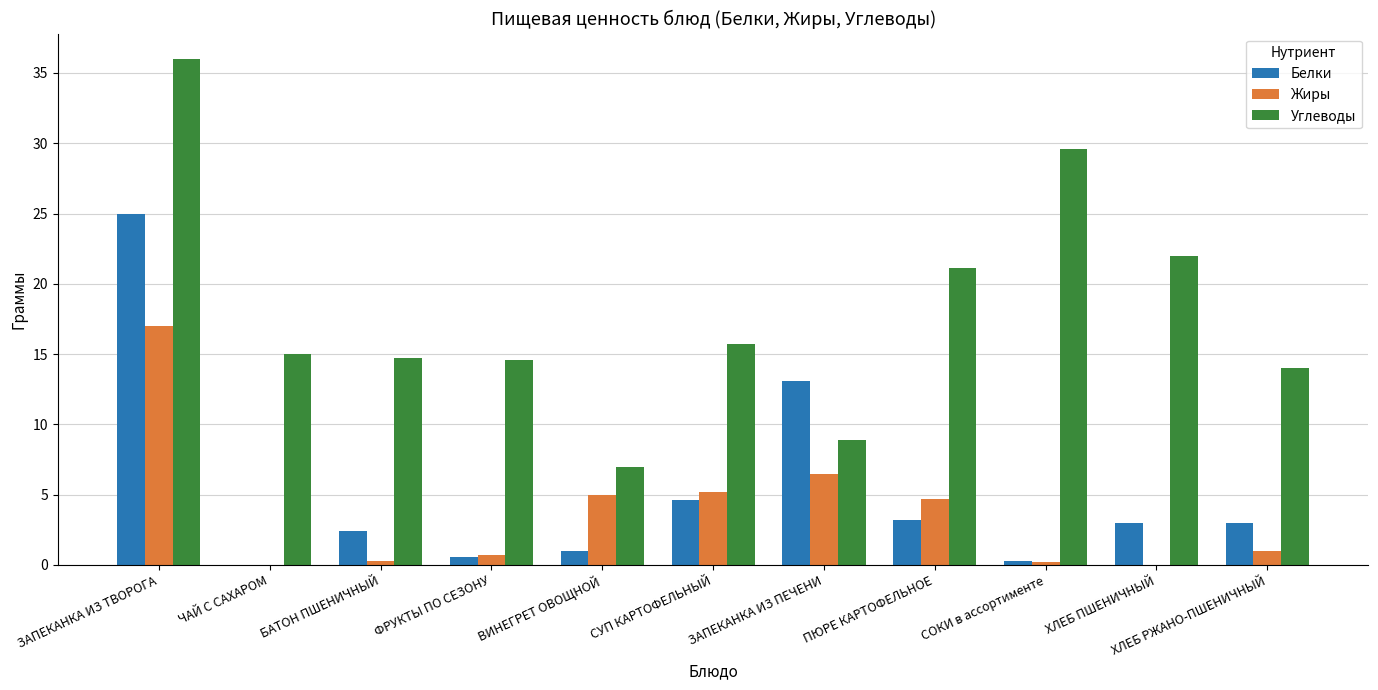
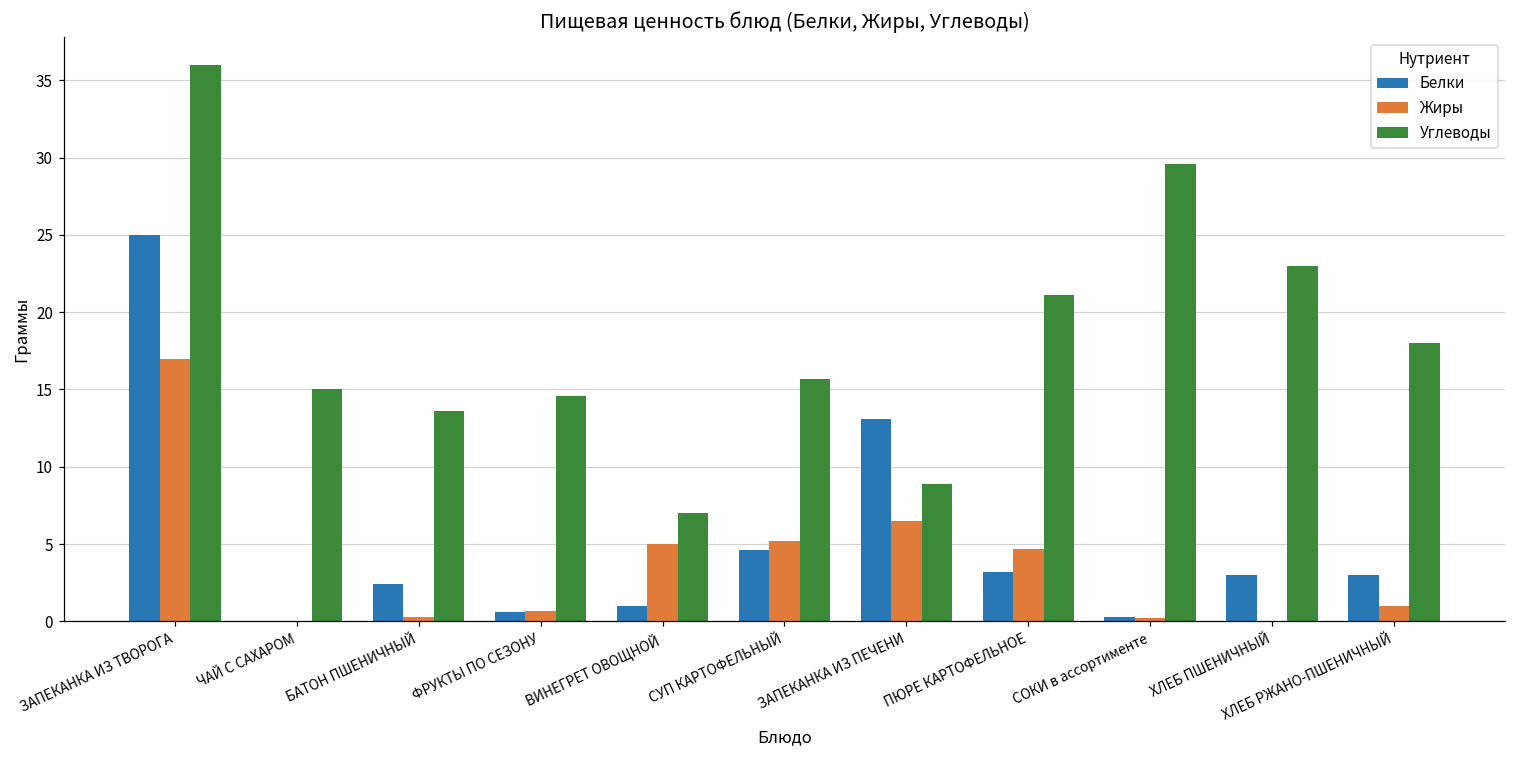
Углеводы, БАТОН ПШЕНИЧНЫЙ: 14.7 -> 13.6
Углеводы, ХЛЕБ ПШЕНИЧНЫЙ: 22 -> 23
Углеводы, ХЛЕБ РЖАНО-ПШЕНИЧНЫЙ: 14 -> 18
